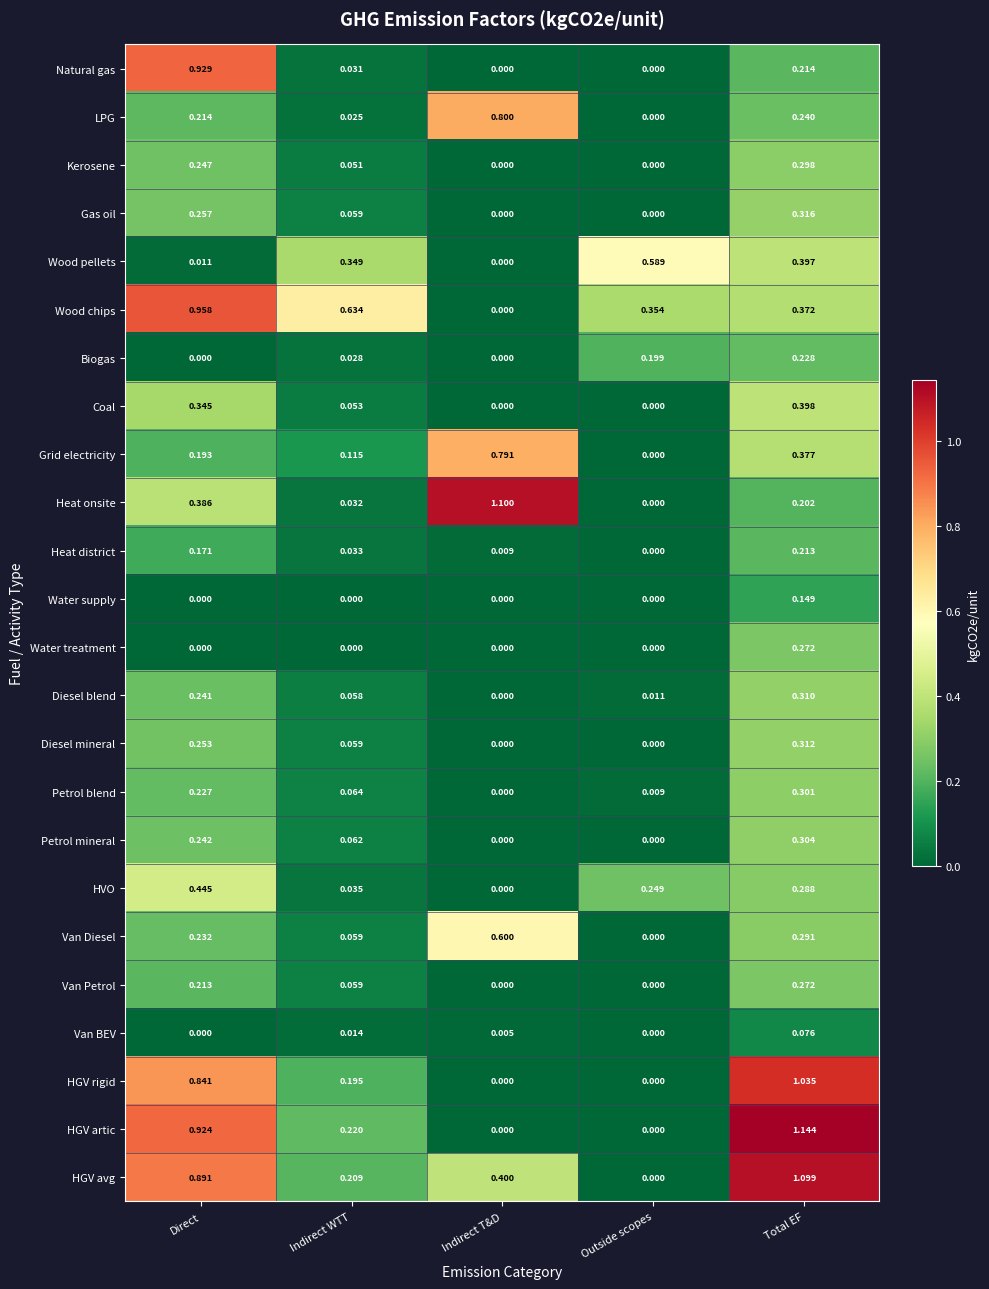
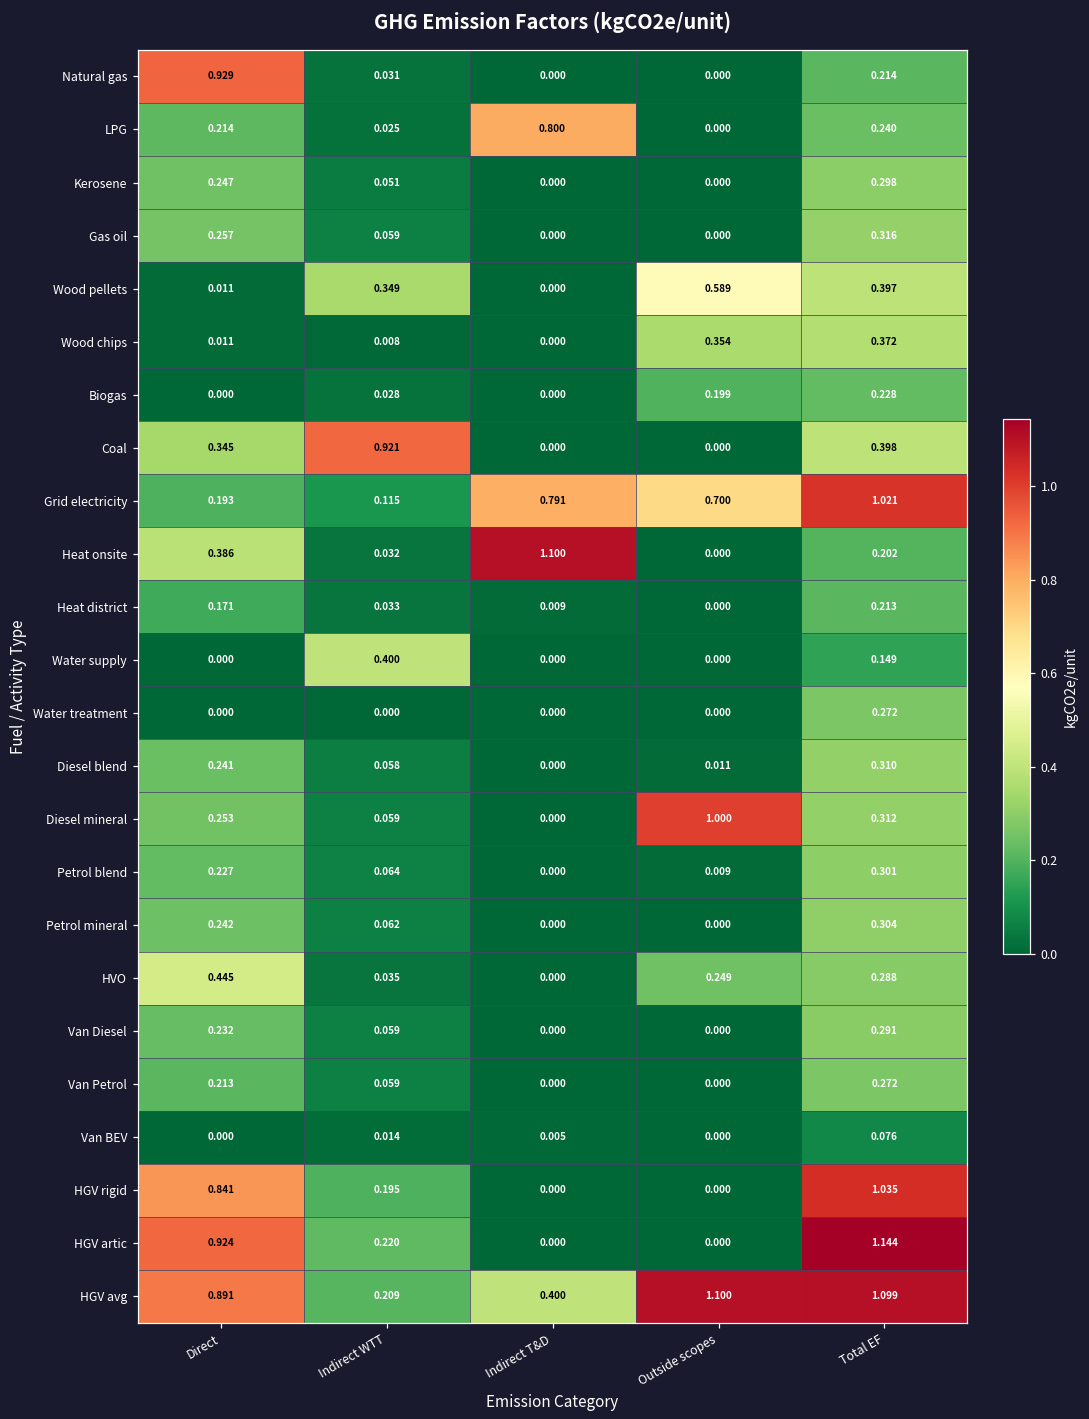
Wood chips, Direct: 0.958 -> 0.011
Wood chips, Indirect WTT: 0.634 -> 0.008
Coal, Indirect WTT: 0.053 -> 0.921
Grid electricity, Outside scopes: 0.000 -> 0.700
Grid electricity, Total EF: 0.377 -> 1.021
Water supply, Indirect WTT: 0.000 -> 0.400
Diesel mineral, Outside scopes: 0.000 -> 1.000
Van Diesel, Indirect T&D: 0.600 -> 0.000
HGV avg, Outside scopes: 0.000 -> 1.100
